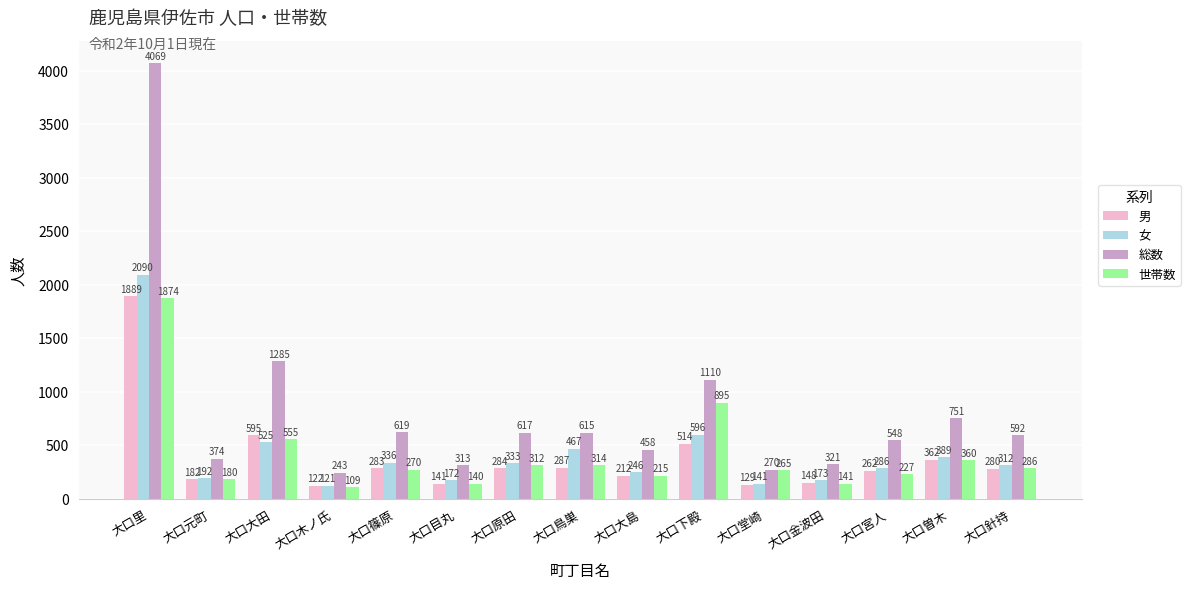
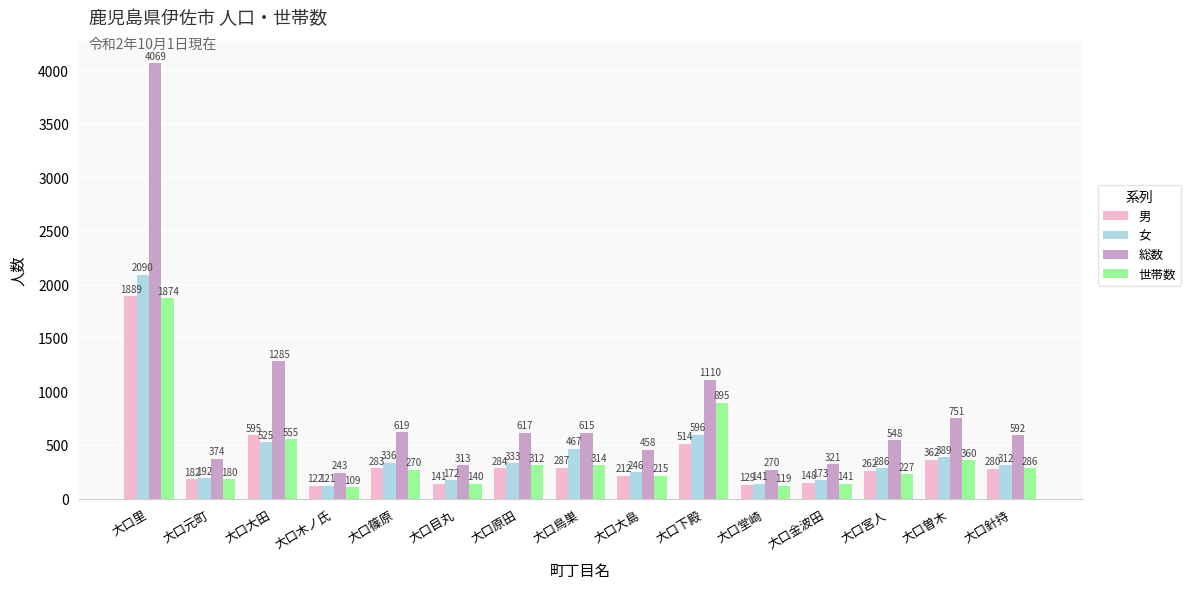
世帯数, 大口堂崎: 265 -> 119
